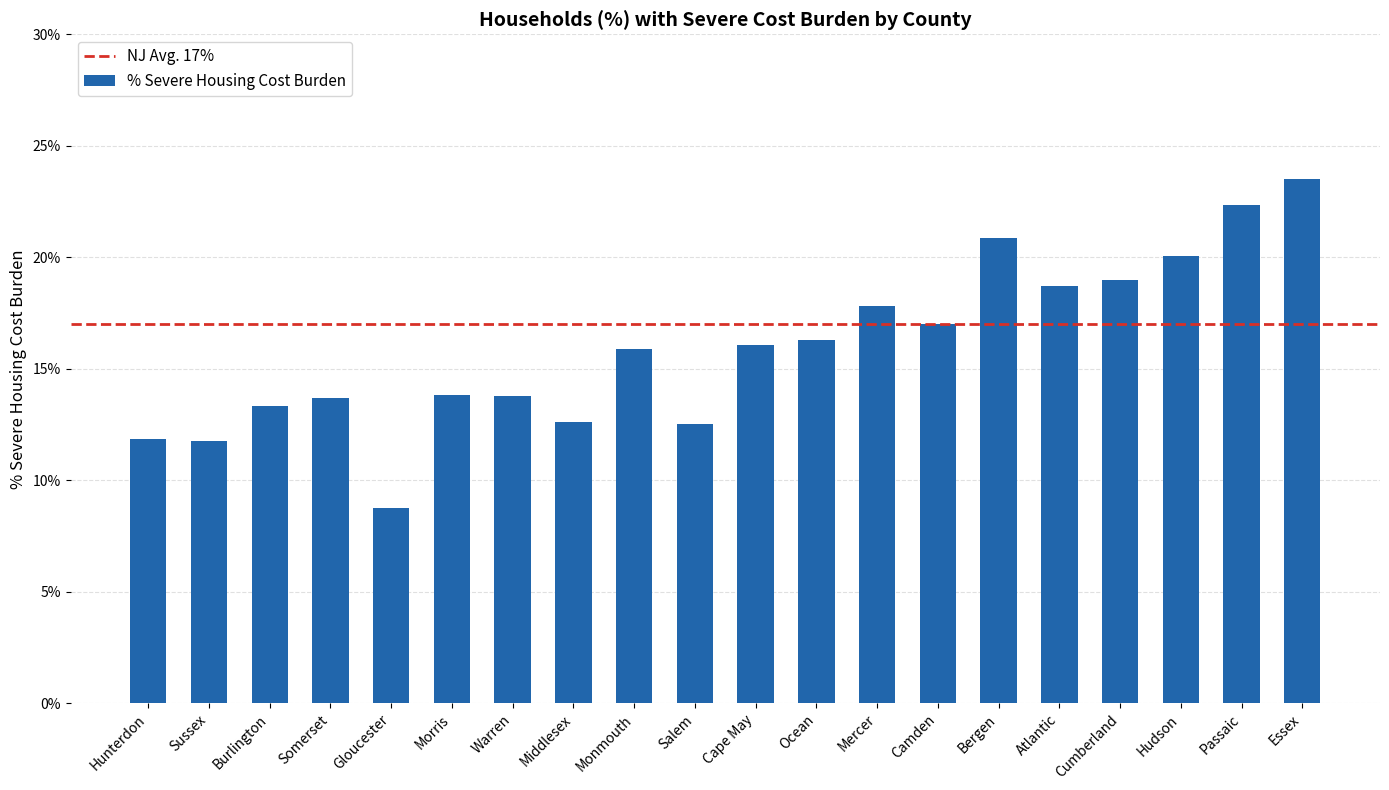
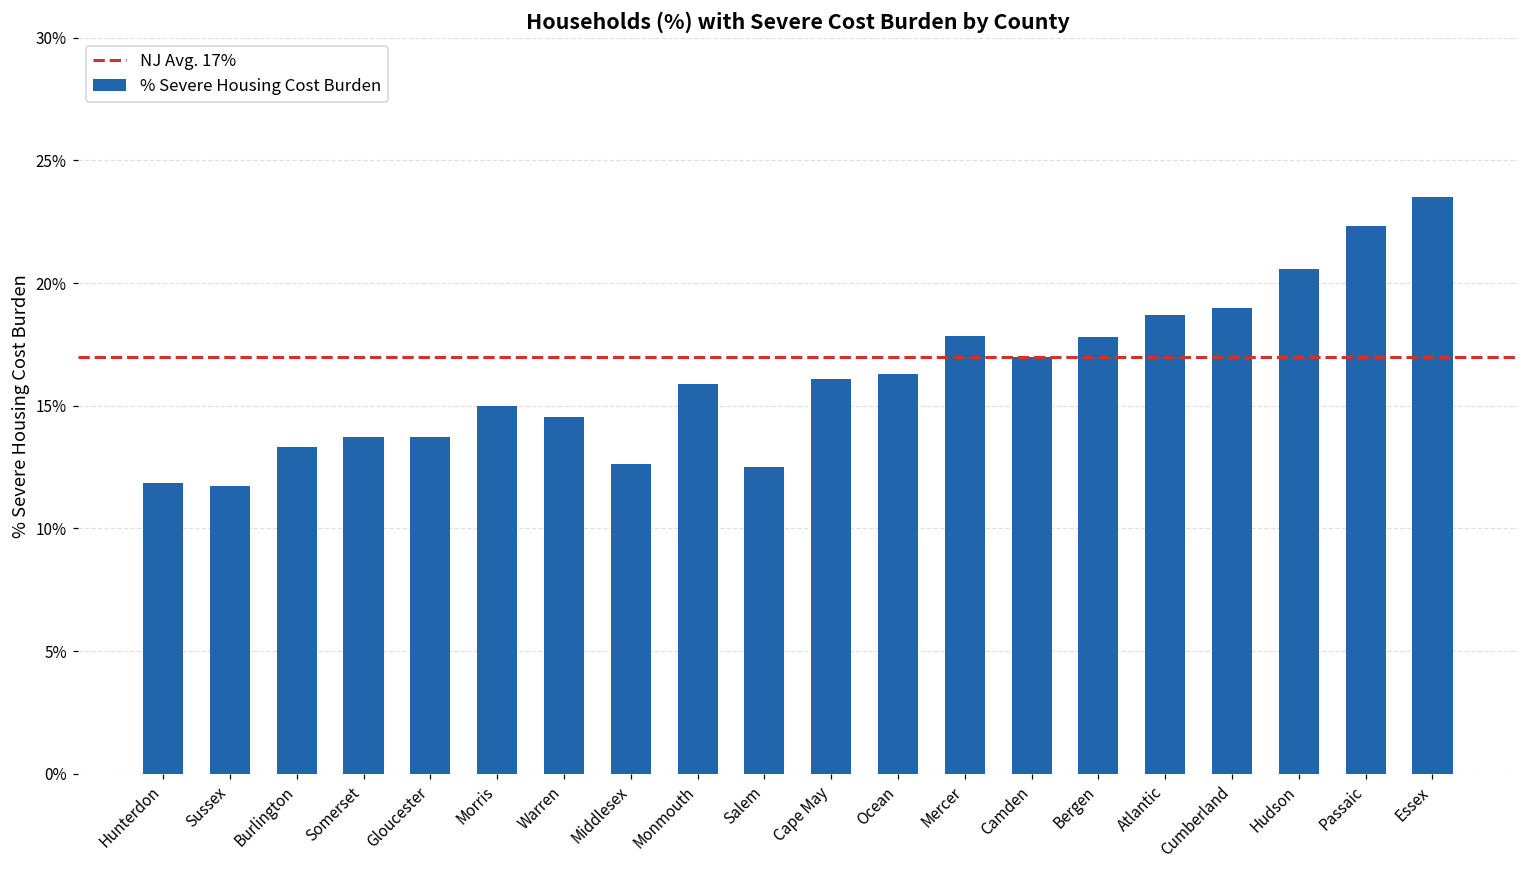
Gloucester: 8.8% -> 13.7%
Morris: 13.8% -> 15.0%
Warren: 13.8% -> 14.5%
Bergen: 20.9% -> 17.8%
Hudson: 20.1% -> 20.6%
